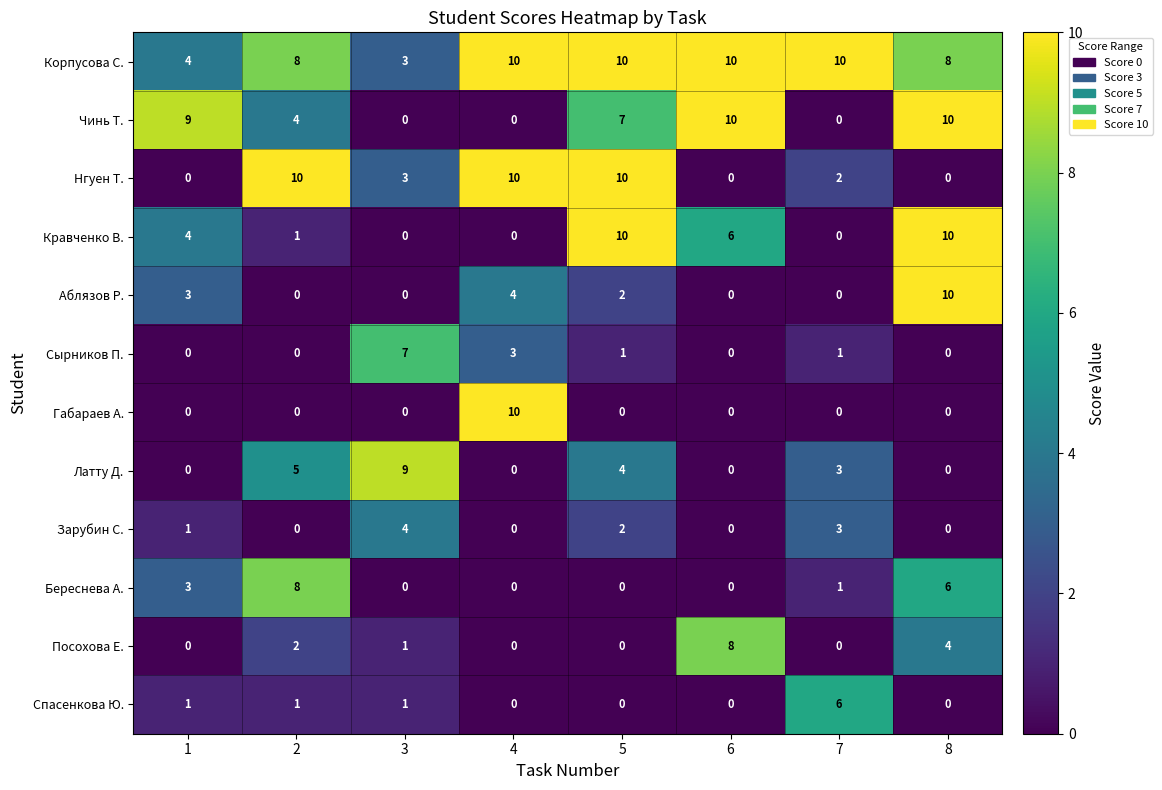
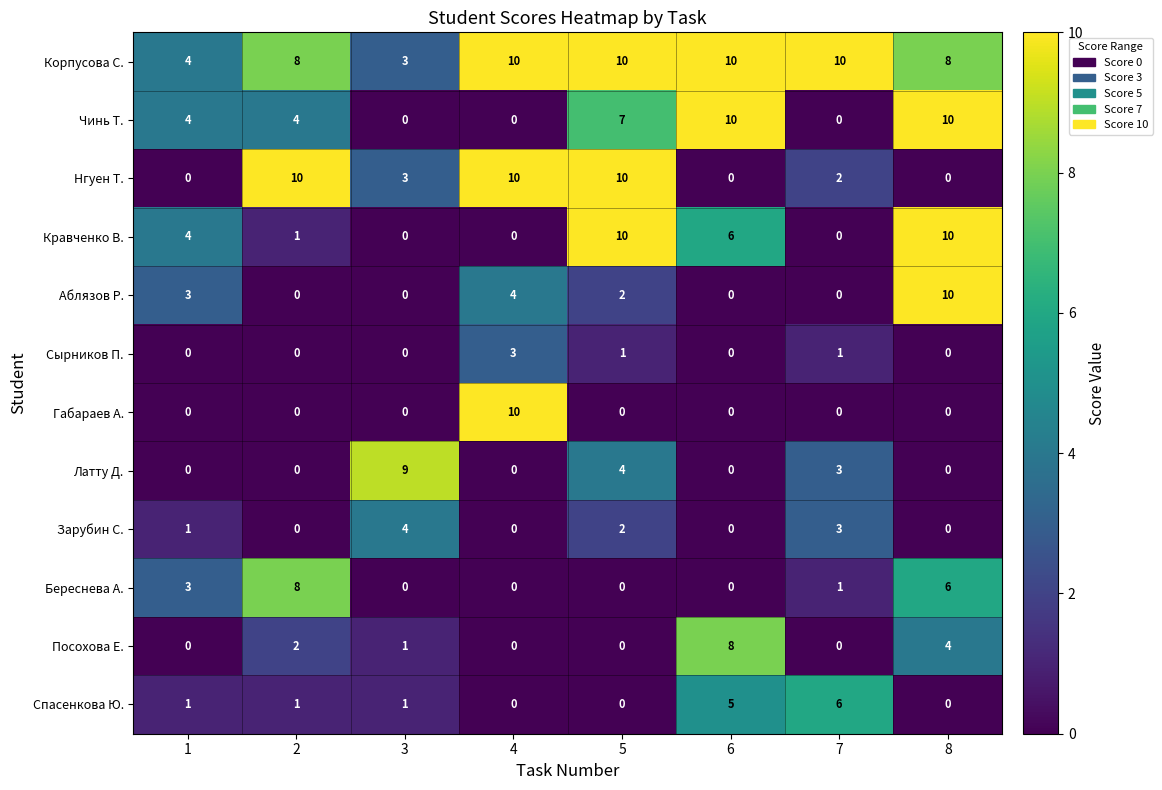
Чинь Т., 1: 9 -> 4
Сырников П., 3: 7 -> 0
Латту Д., 2: 5 -> 0
Спасенкова Ю., 6: 0 -> 5
